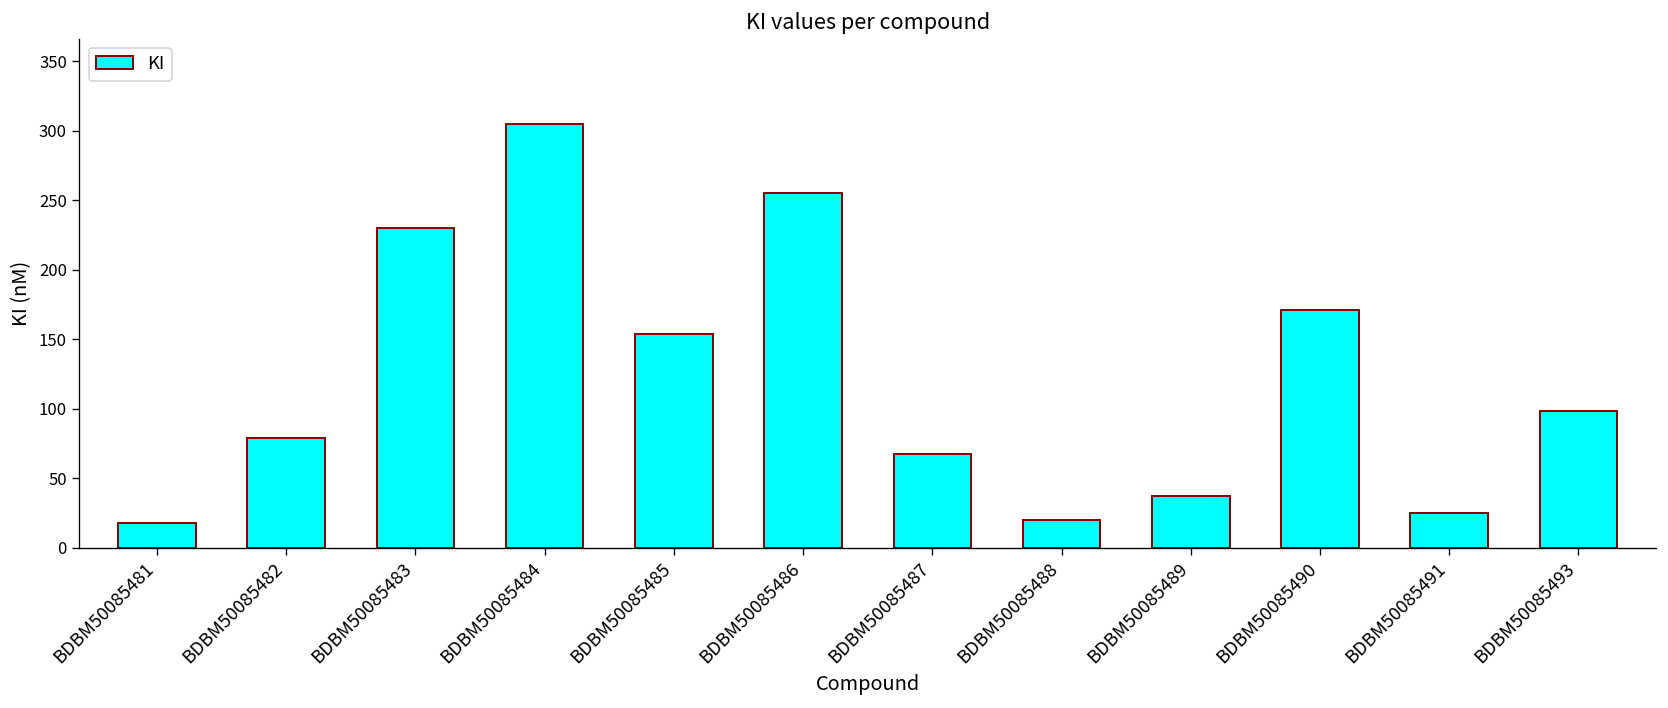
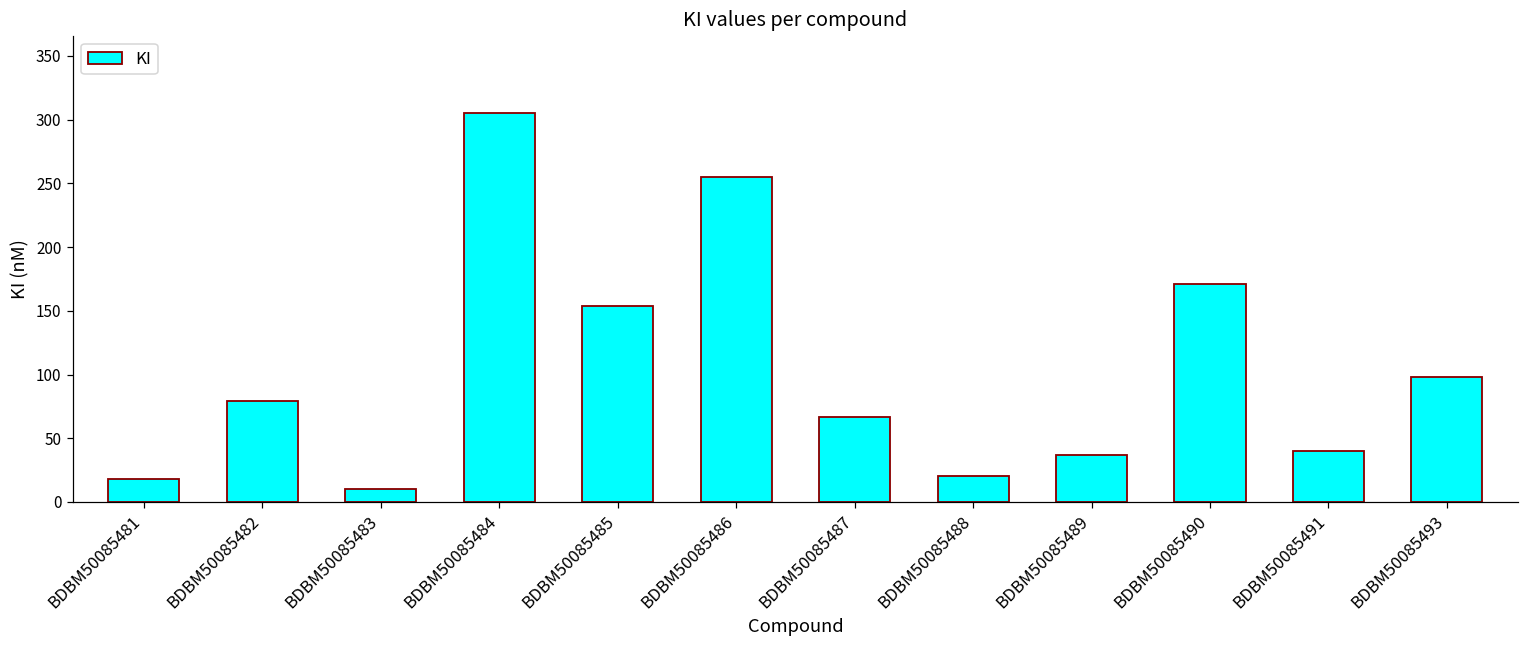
BDBM50085483: 230 -> 10
BDBM50085491: 25 -> 40
